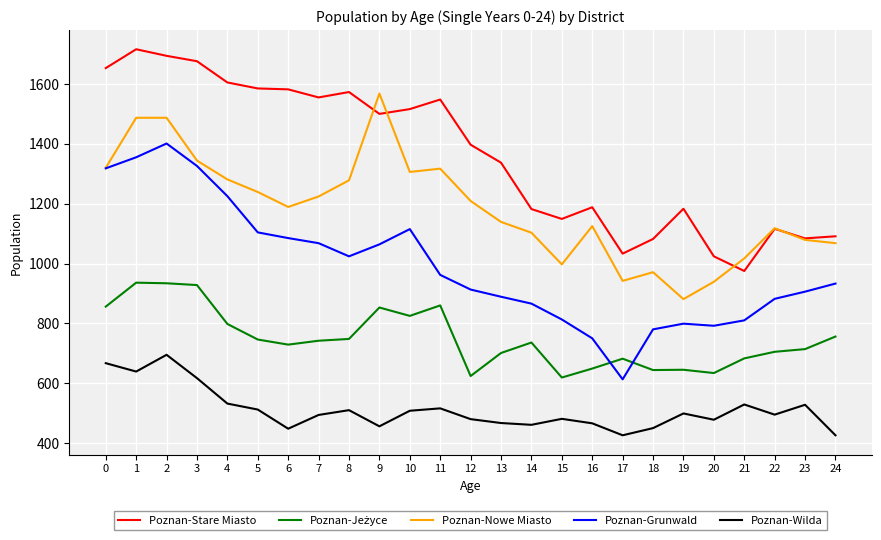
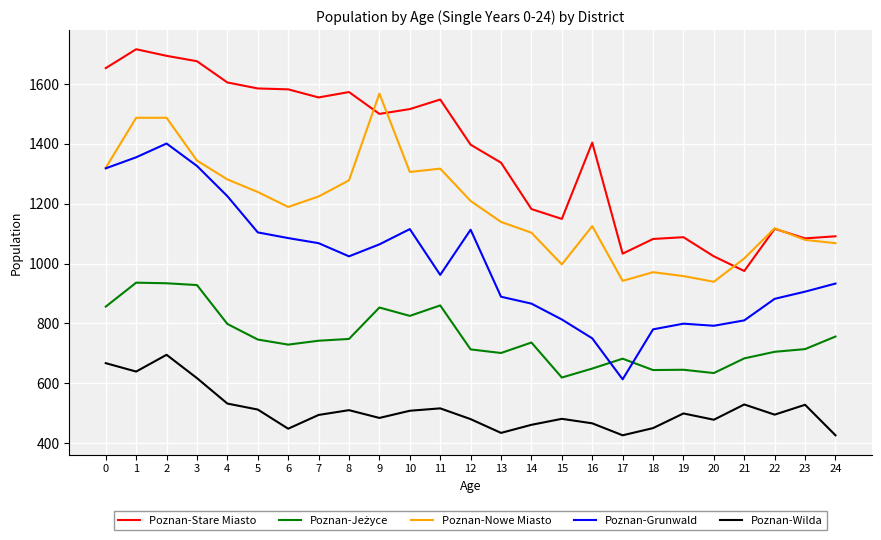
Poznan-Wilda, 9: 460 -> 480
Poznan-Jeżyce, 12: 620 -> 710
Poznan-Grunwald, 12: 910 -> 1110
Poznan-Wilda, 13: 470 -> 430
Poznan-Stare Miasto, 16: 1190 -> 1400
Poznan-Stare Miasto, 19: 1180 -> 1090
Poznan-Nowe Miasto, 19: 880 -> 960
